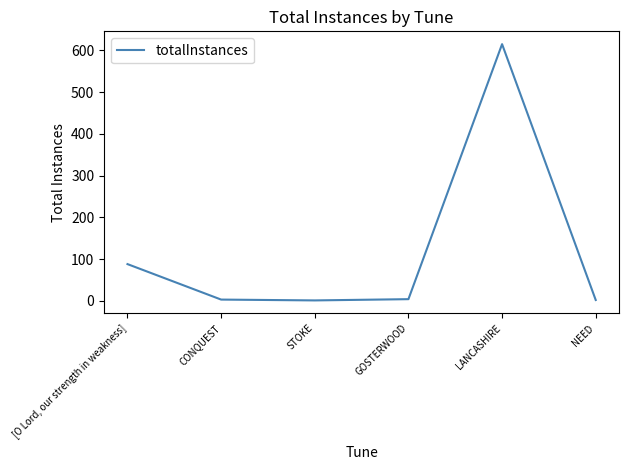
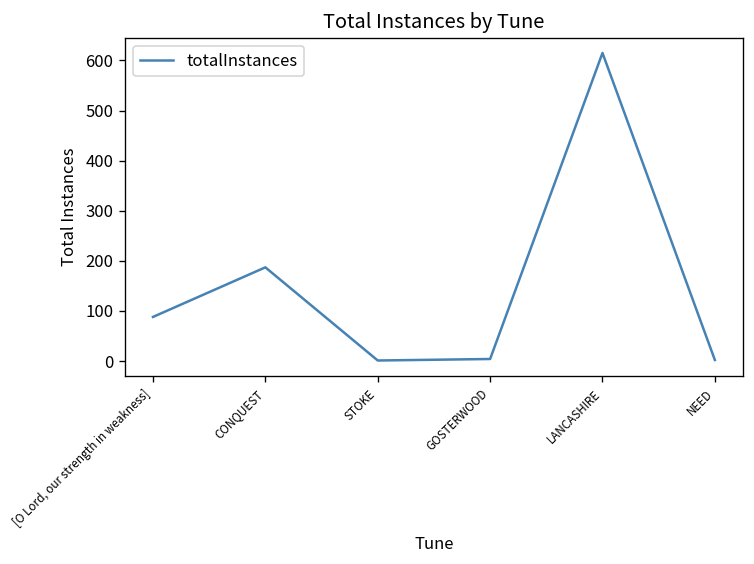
CONQUEST: 0 -> 190
